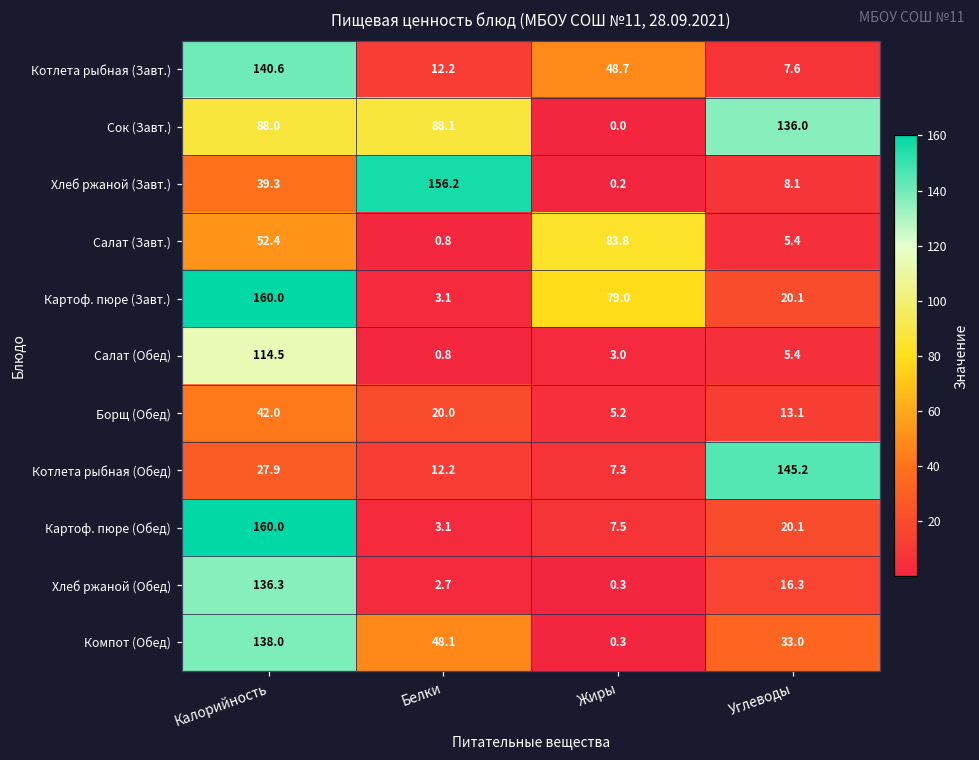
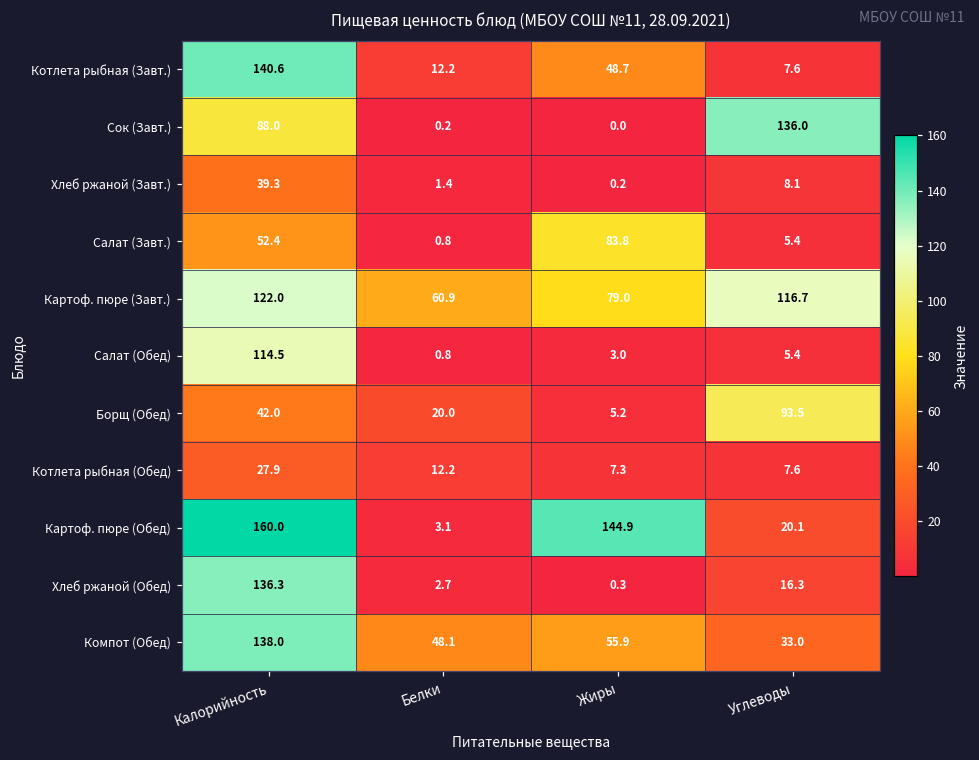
Сок (Завт.), Белки: 88.1 -> 0.2
Хлеб ржаной (Завт.), Белки: 156.2 -> 1.4
Картоф. пюре (Завт.), Калорийность: 160.0 -> 122.0
Картоф. пюре (Завт.), Белки: 3.1 -> 60.9
Картоф. пюре (Завт.), Углеводы: 20.1 -> 116.7
Борщ (Обед), Углеводы: 13.1 -> 93.5
Котлета рыбная (Обед), Углеводы: 145.2 -> 7.6
Картоф. пюре (Обед), Жиры: 7.5 -> 144.9
Компот (Обед), Жиры: 0.3 -> 55.9
